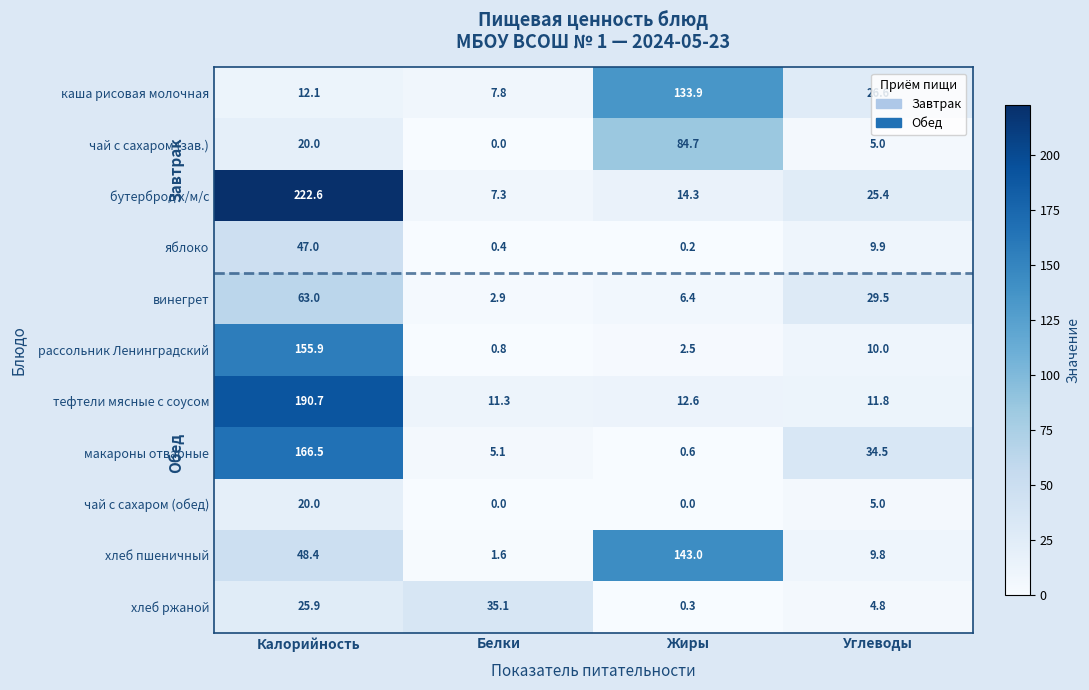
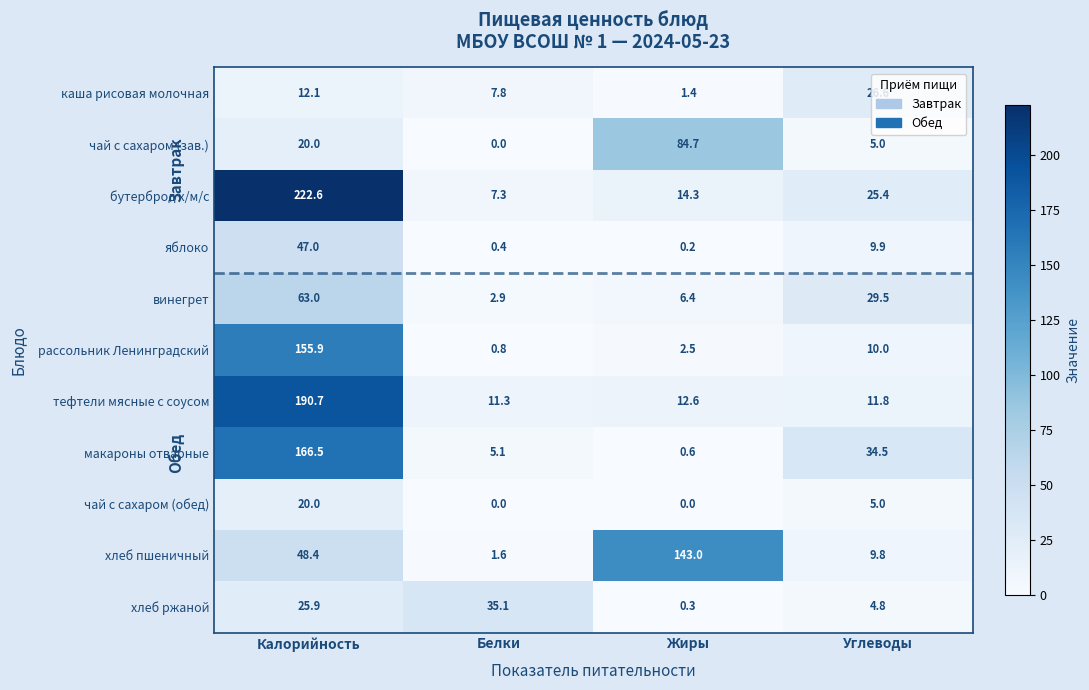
каша рисовая молочная, Жиры: 133.9 -> 1.4
